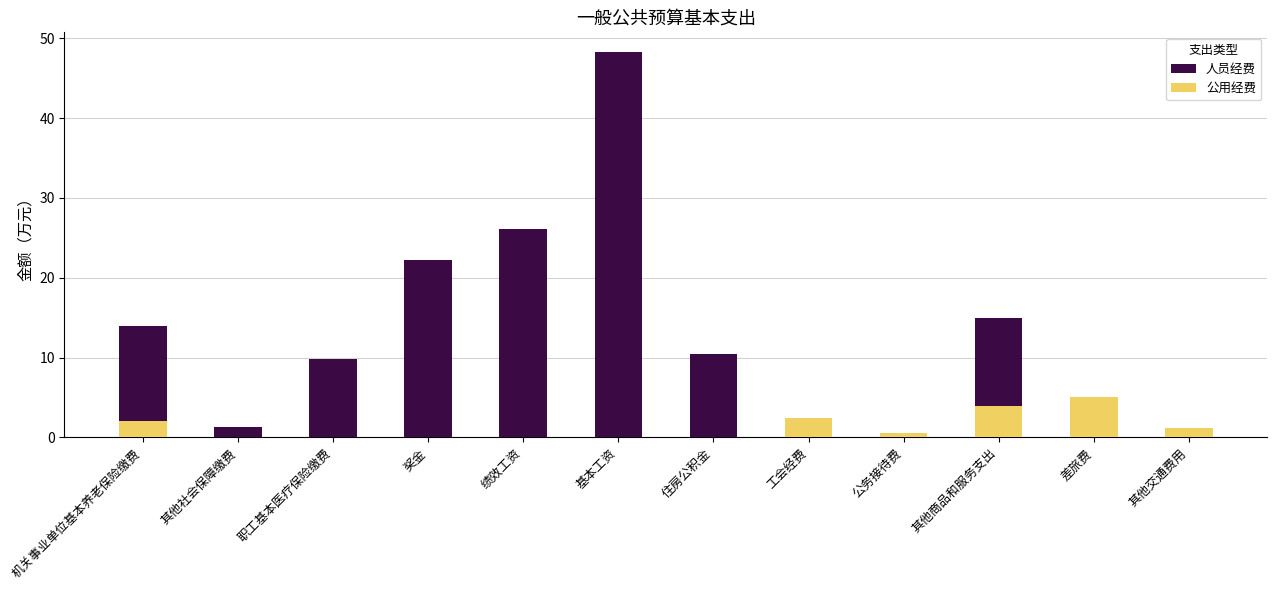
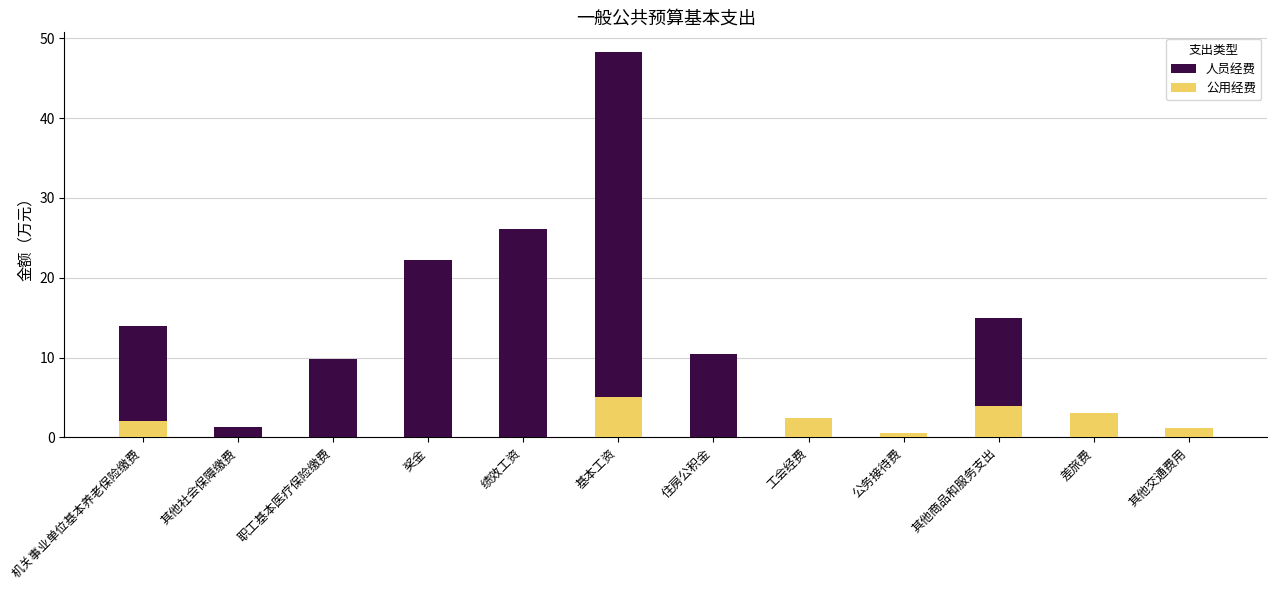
公用经费, 基本工资: 0 -> 5
公用经费, 差旅费: 5 -> 3
